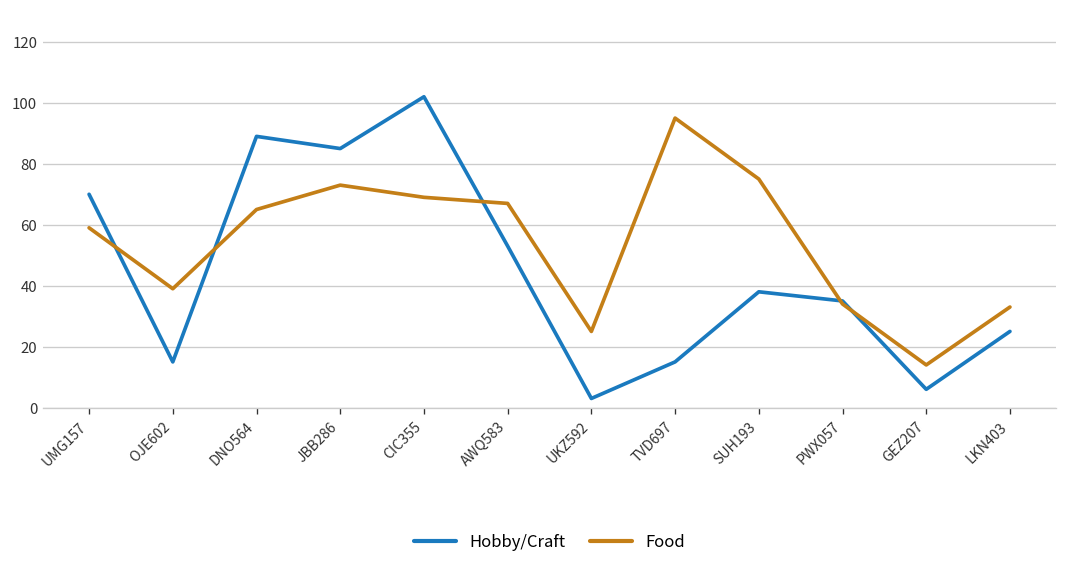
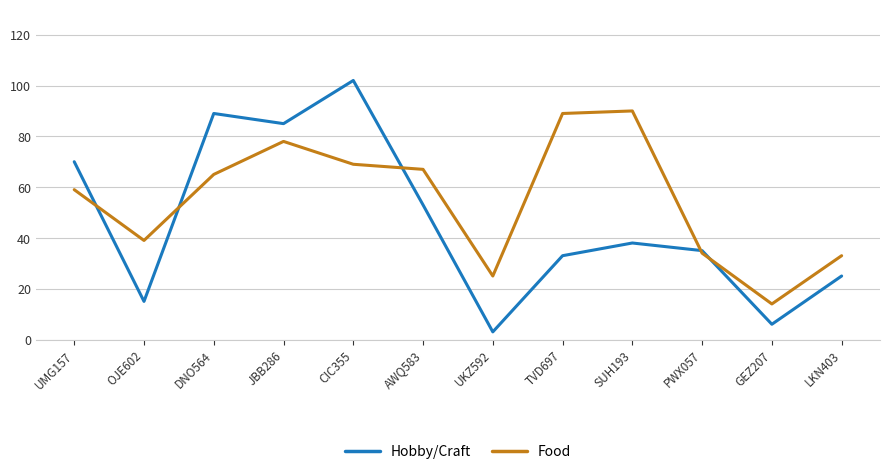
Food, JBB286: 73 -> 78
Hobby/Craft, TVD697: 15 -> 33
Food, TVD697: 95 -> 89
Food, SUH193: 75 -> 90
